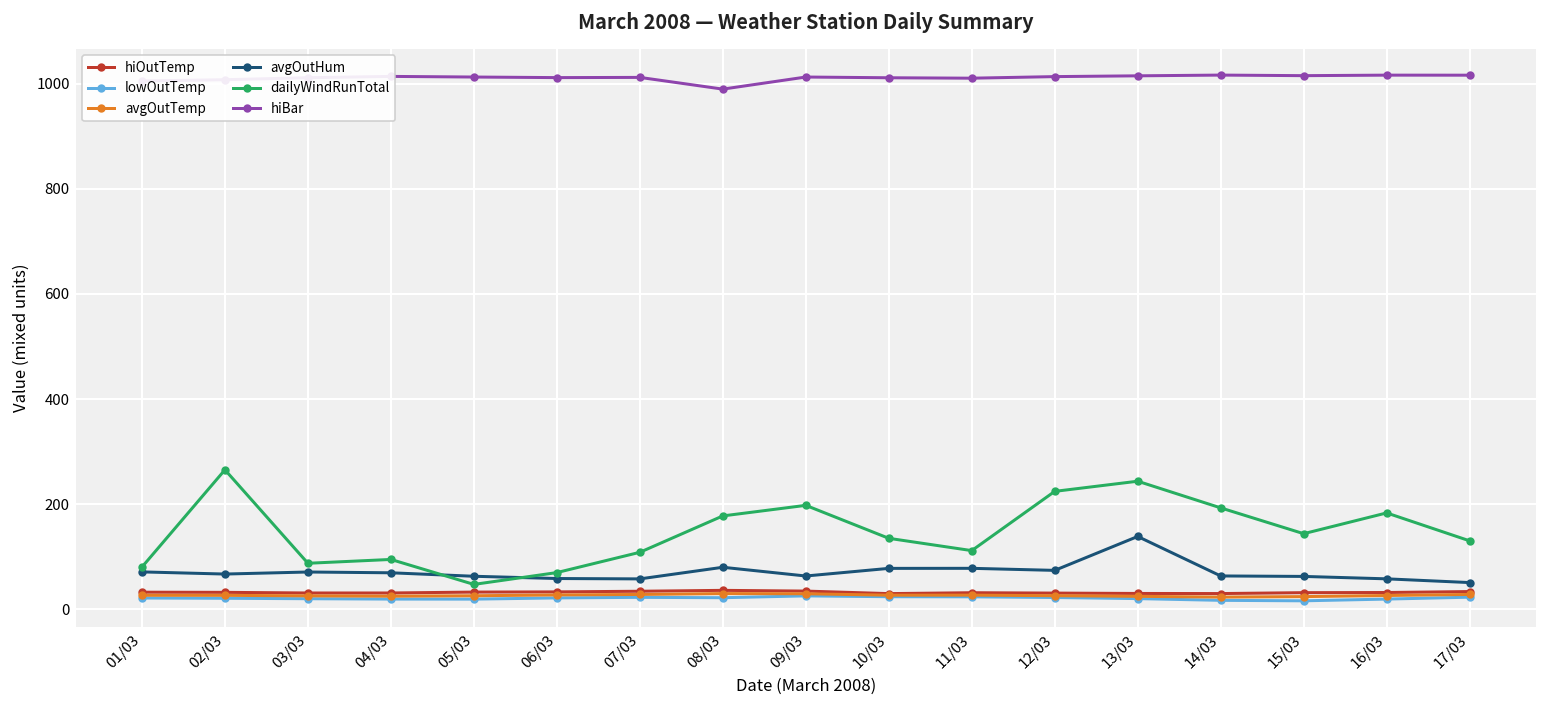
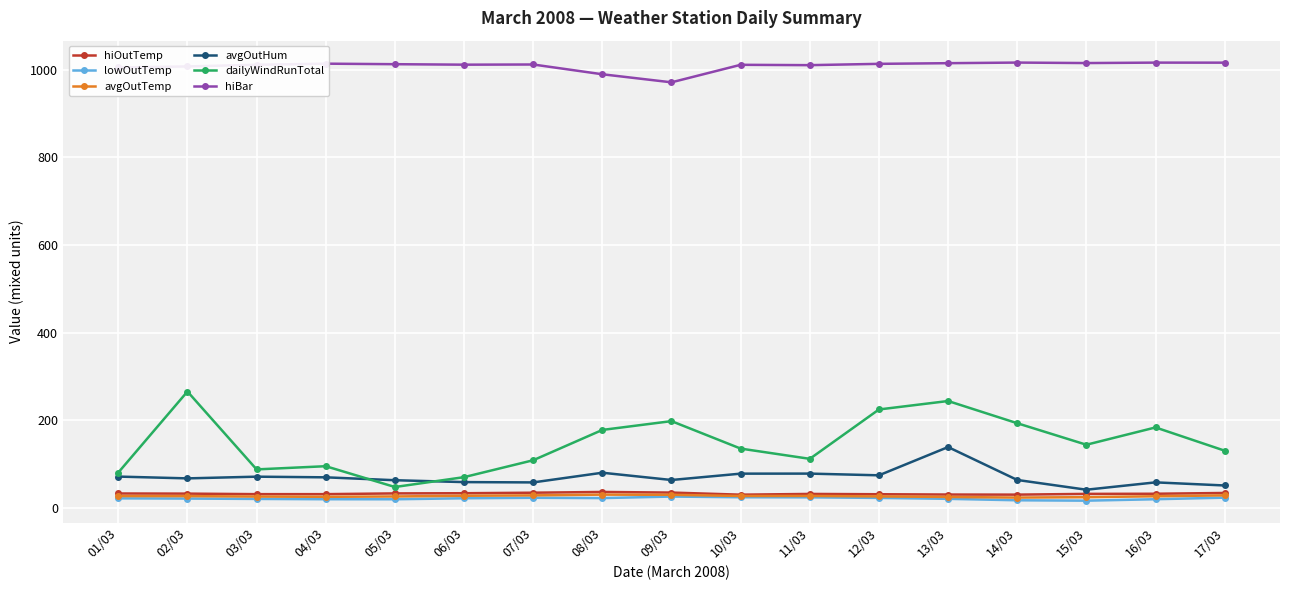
hiBar, 09/03: 1010 -> 970
avgOutHum, 15/03: 60 -> 40
